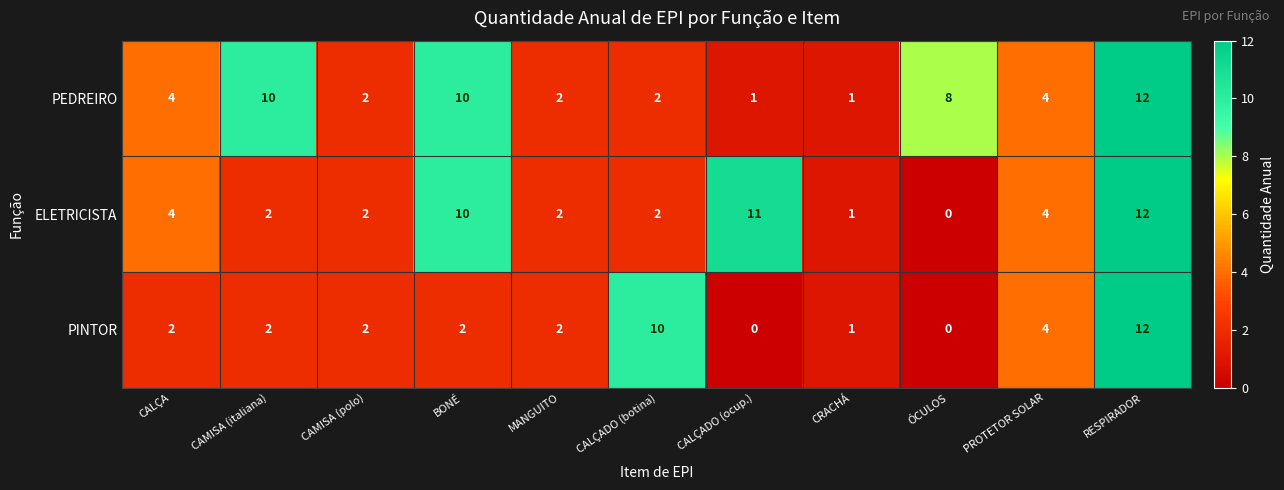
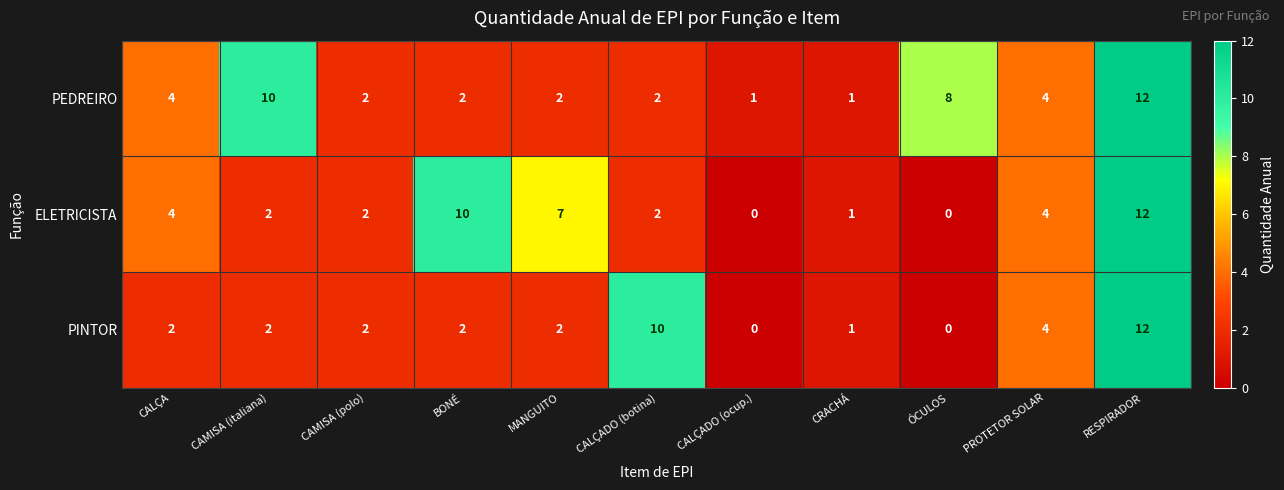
PEDREIRO, BONÉ: 10 -> 2
ELETRICISTA, MANGUITO: 2 -> 7
ELETRICISTA, CALÇADO (ocup.): 11 -> 0
